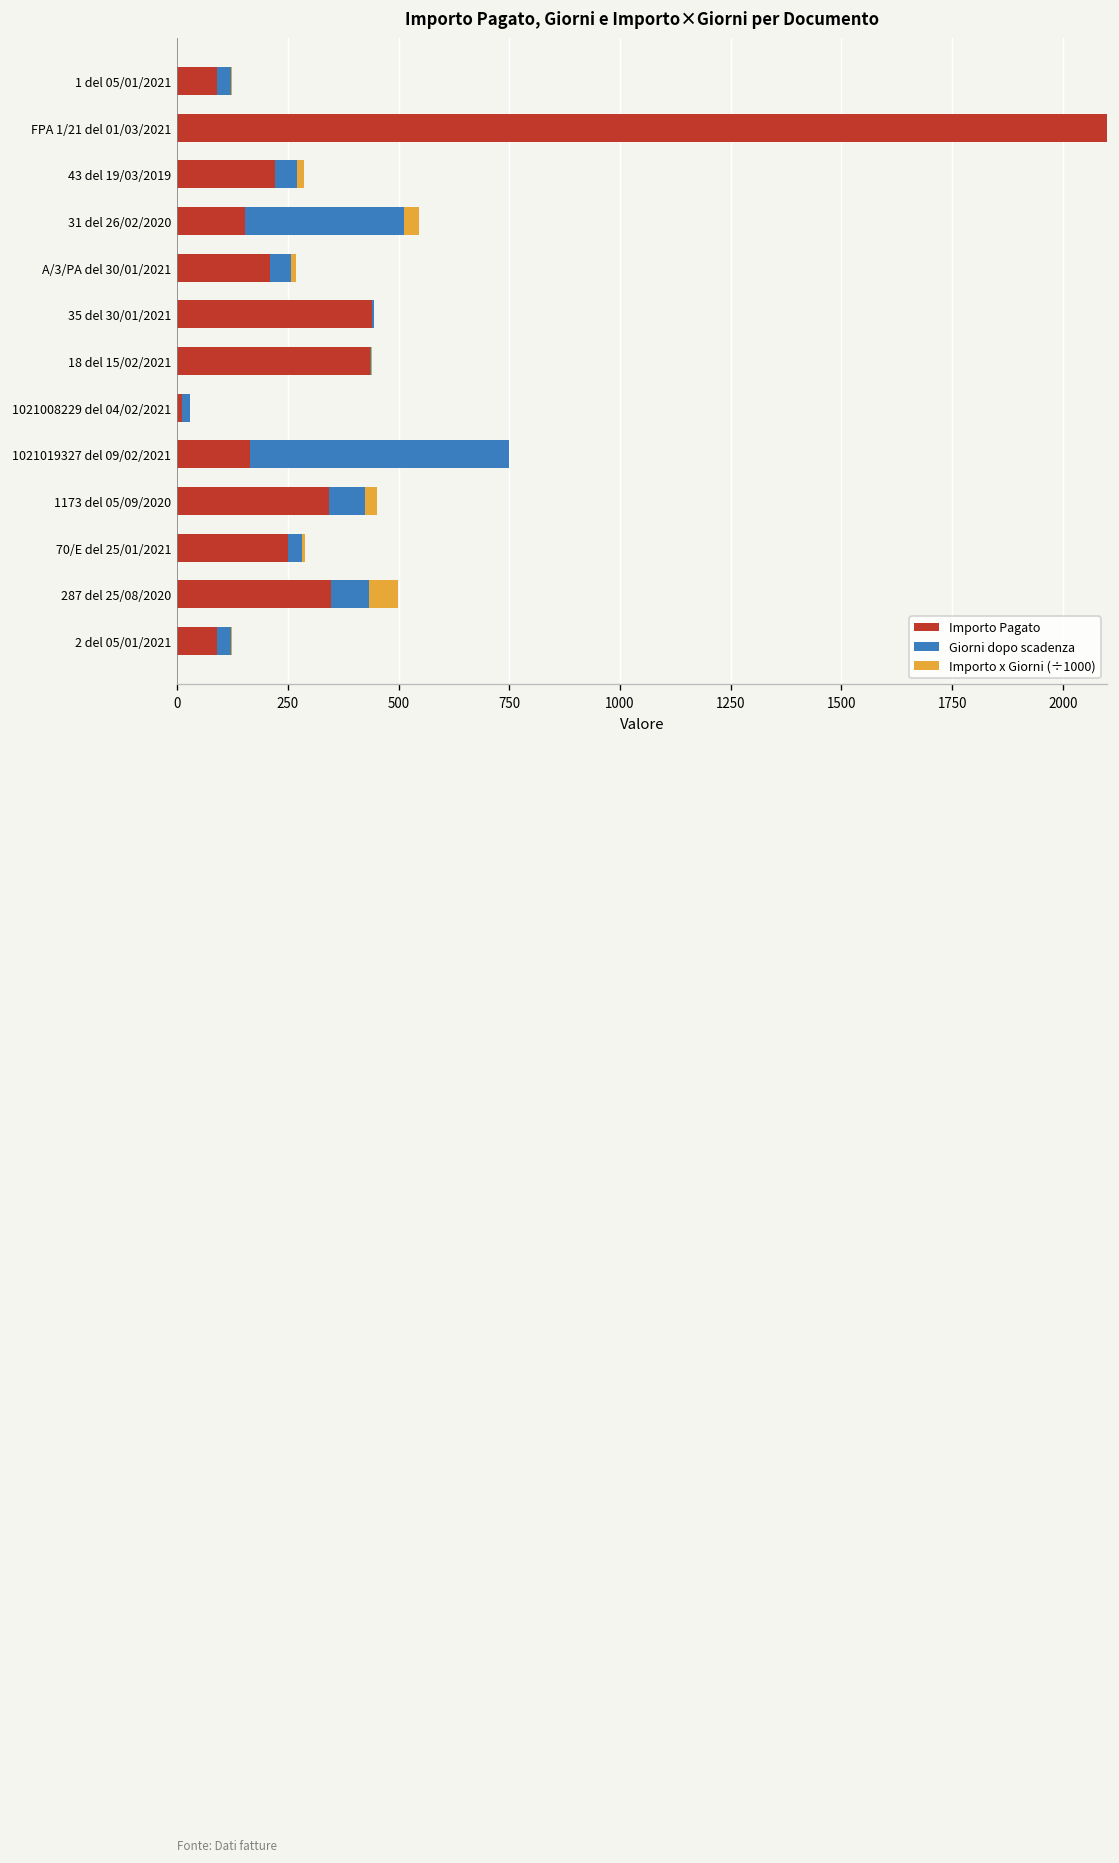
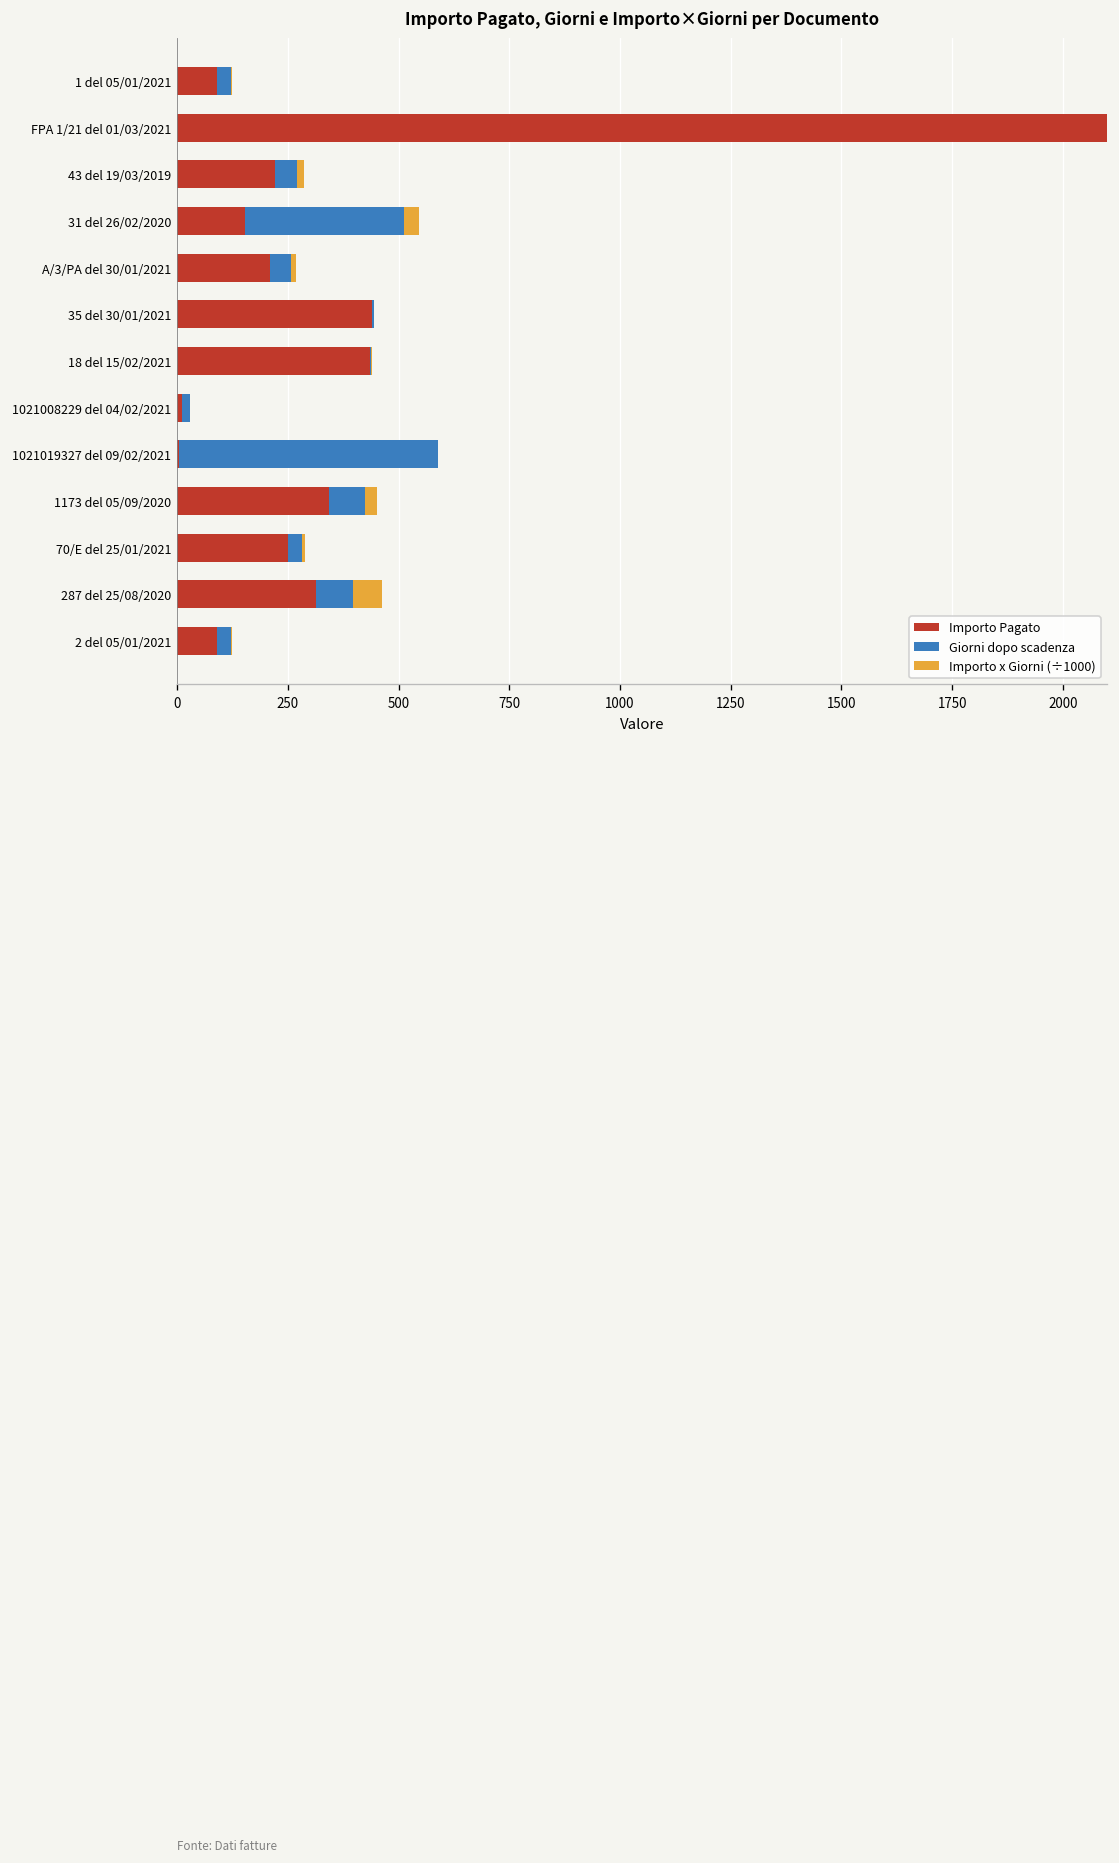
Importo Pagato, 1021019327 del 09/02/2021: 160 -> 0
Importo Pagato, 287 del 25/08/2020: 350 -> 310
